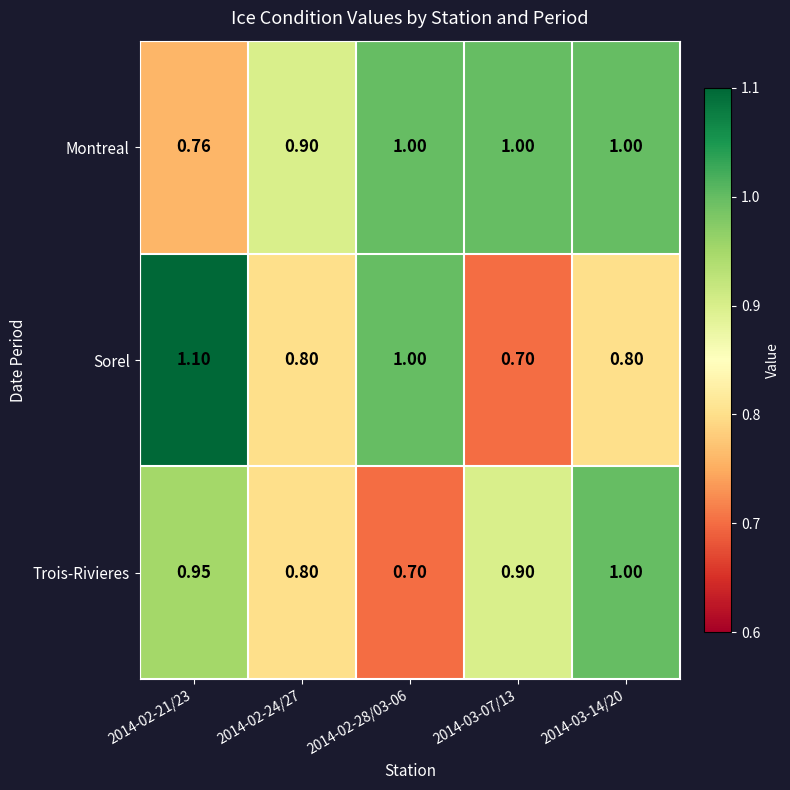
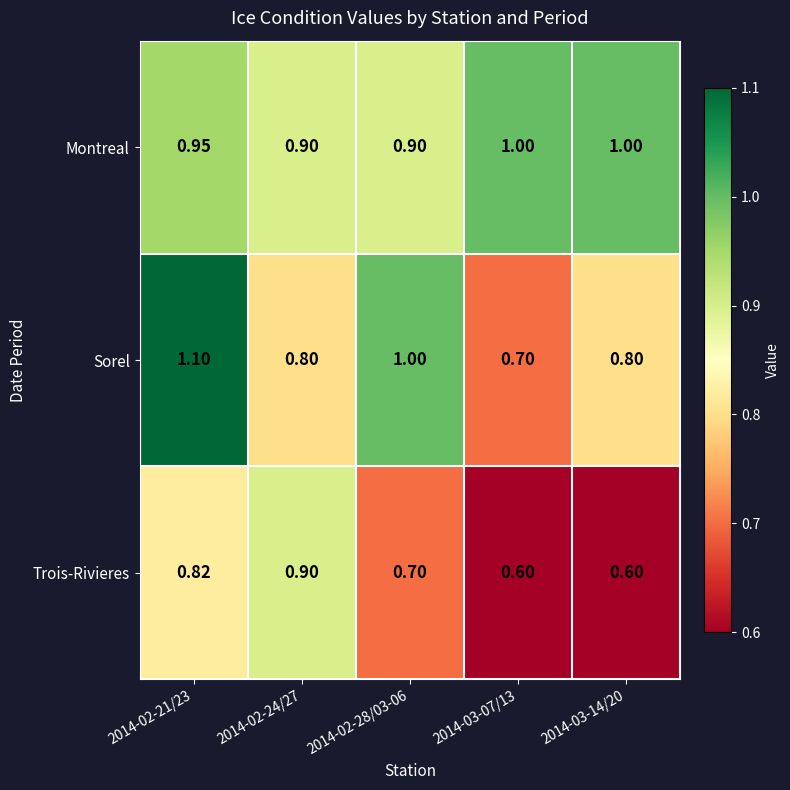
Montreal, 2014-02-21/23: 0.76 -> 0.95
Montreal, 2014-02-28/03-06: 1.00 -> 0.90
Trois-Rivieres, 2014-02-21/23: 0.95 -> 0.82
Trois-Rivieres, 2014-02-24/27: 0.80 -> 0.90
Trois-Rivieres, 2014-03-07/13: 0.90 -> 0.60
Trois-Rivieres, 2014-03-14/20: 1.00 -> 0.60
